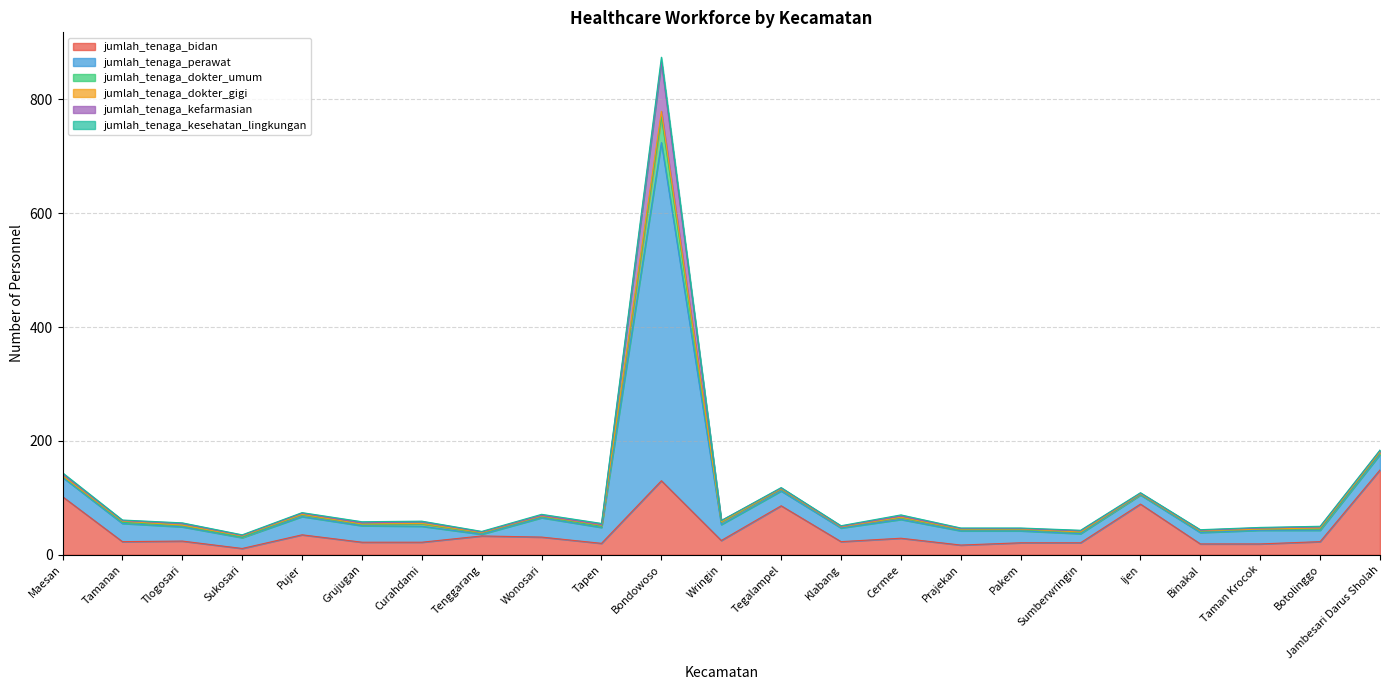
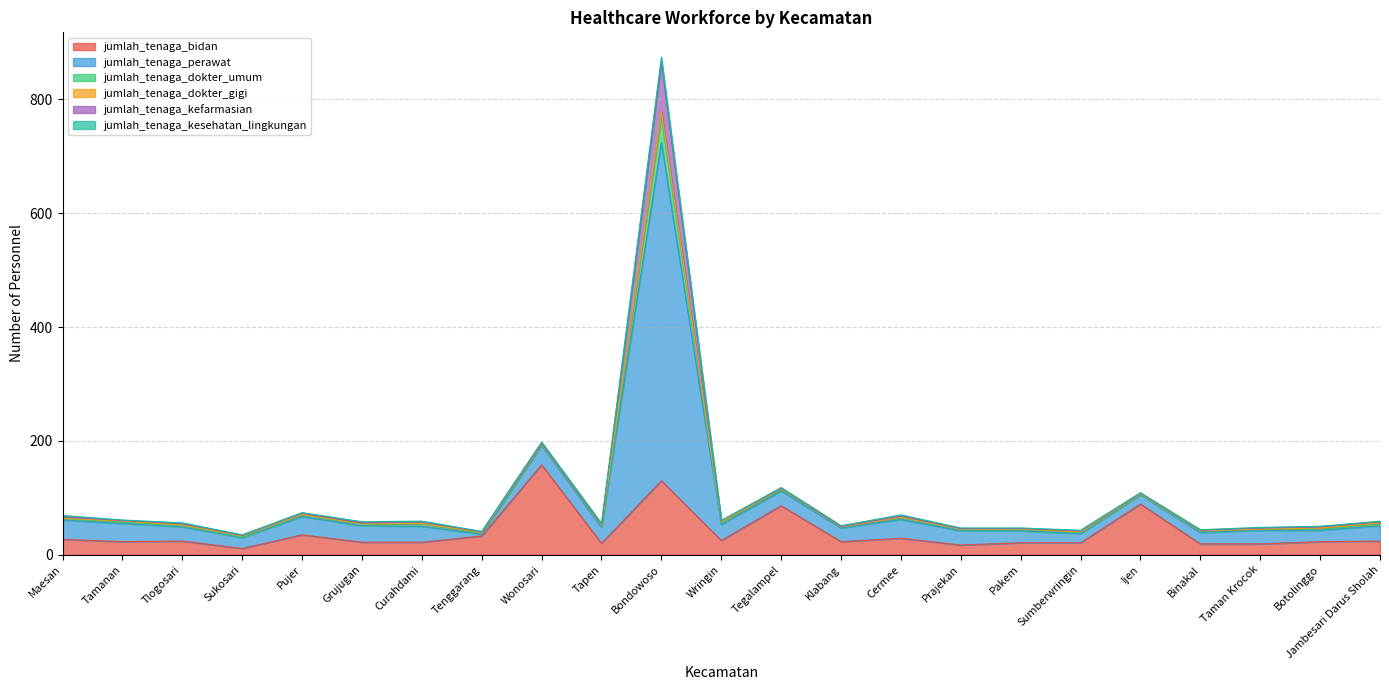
jumlah_tenaga_bidan, Maesan: 100 -> 30
jumlah_tenaga_bidan, Wonosari: 30 -> 160
jumlah_tenaga_bidan, Jambesari Darus Sholah: 150 -> 20
